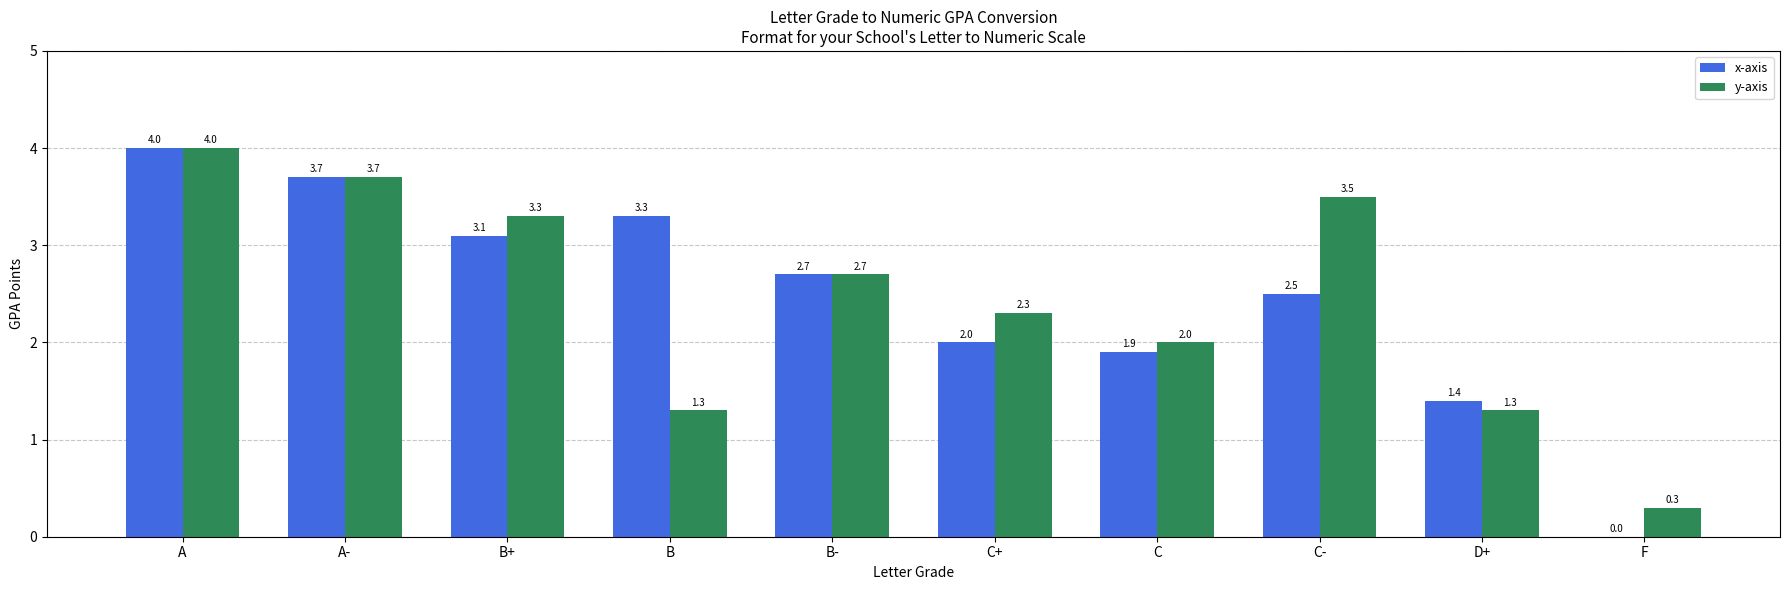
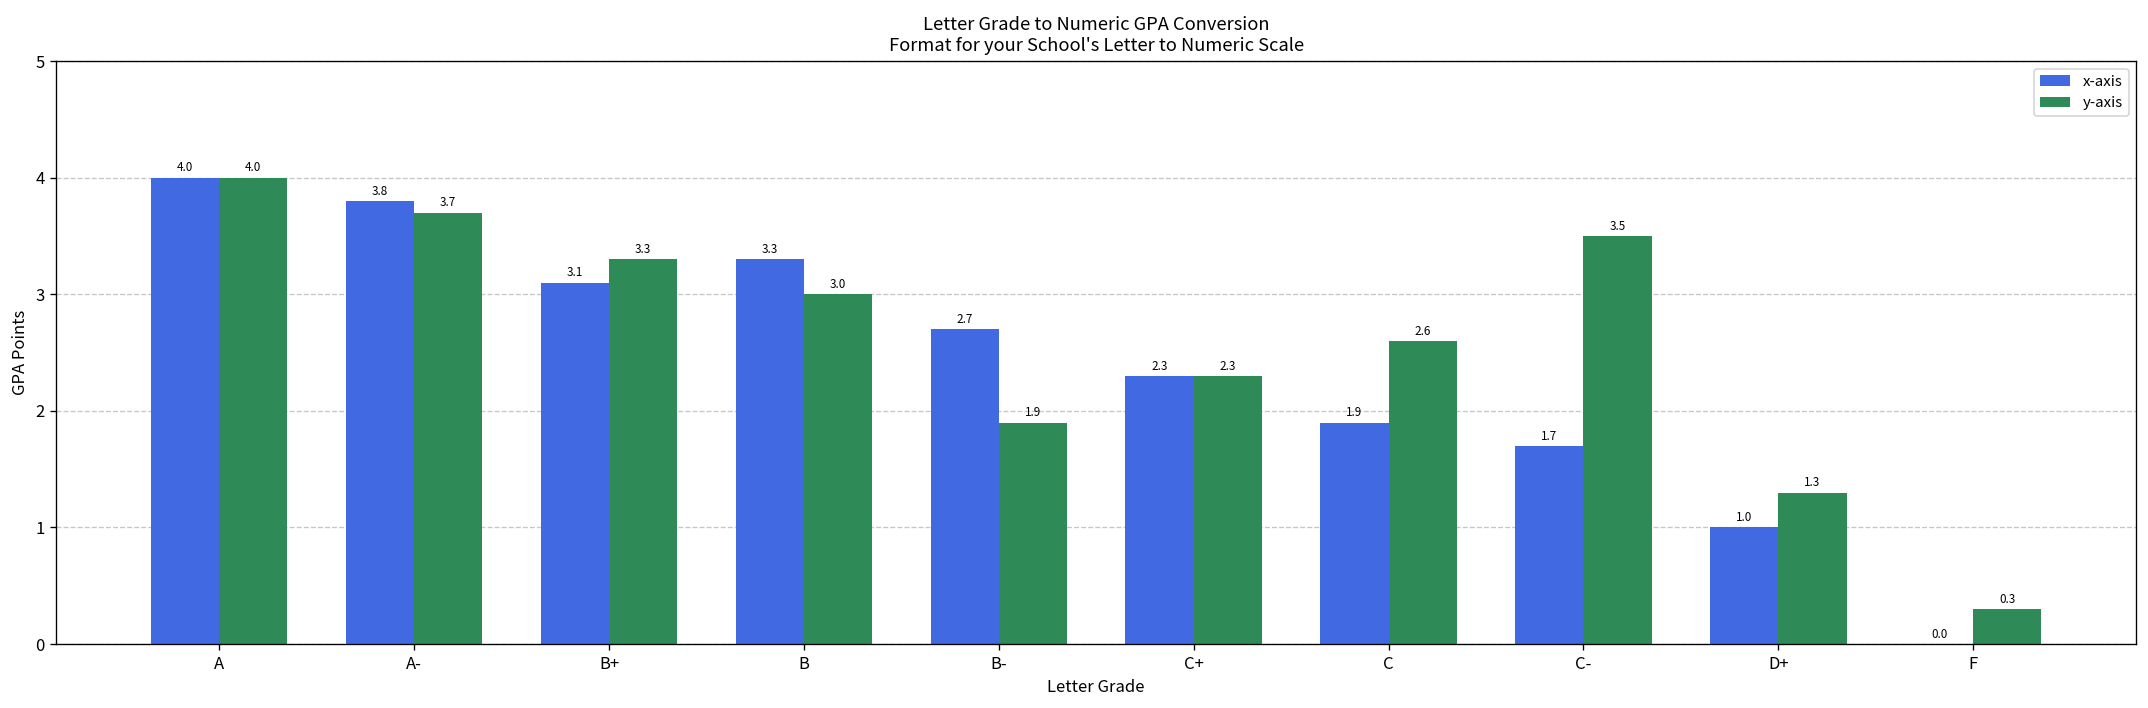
x-axis, A-: 3.7 -> 3.8
y-axis, B: 1.3 -> 3.0
y-axis, B-: 2.7 -> 1.9
x-axis, C+: 2.0 -> 2.3
y-axis, C: 2.0 -> 2.6
x-axis, C-: 2.5 -> 1.7
x-axis, D+: 1.4 -> 1.0
